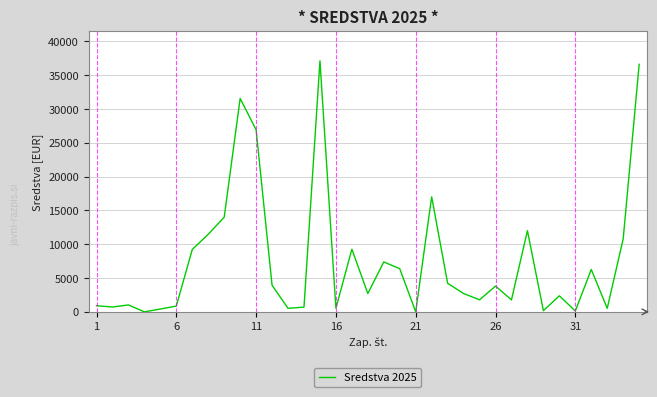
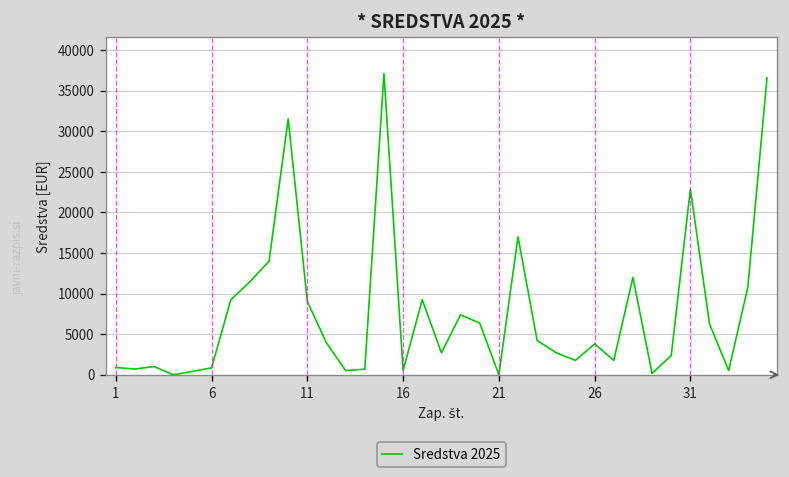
11: 27000 -> 9000
31: 0 -> 23000
